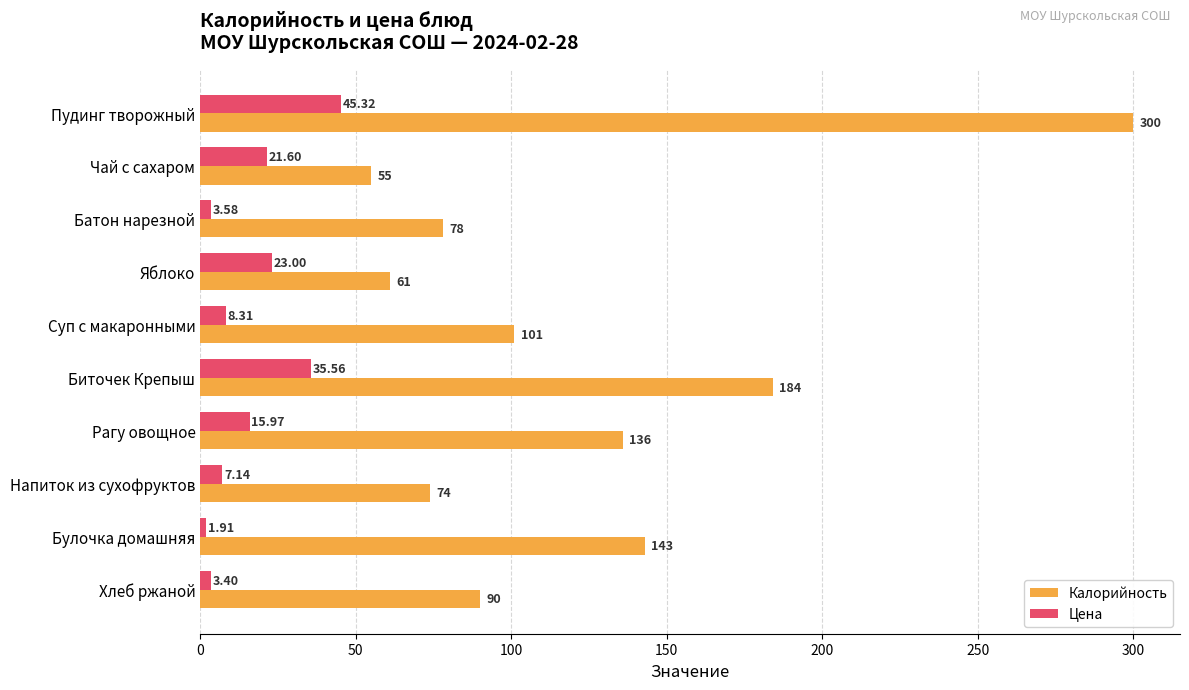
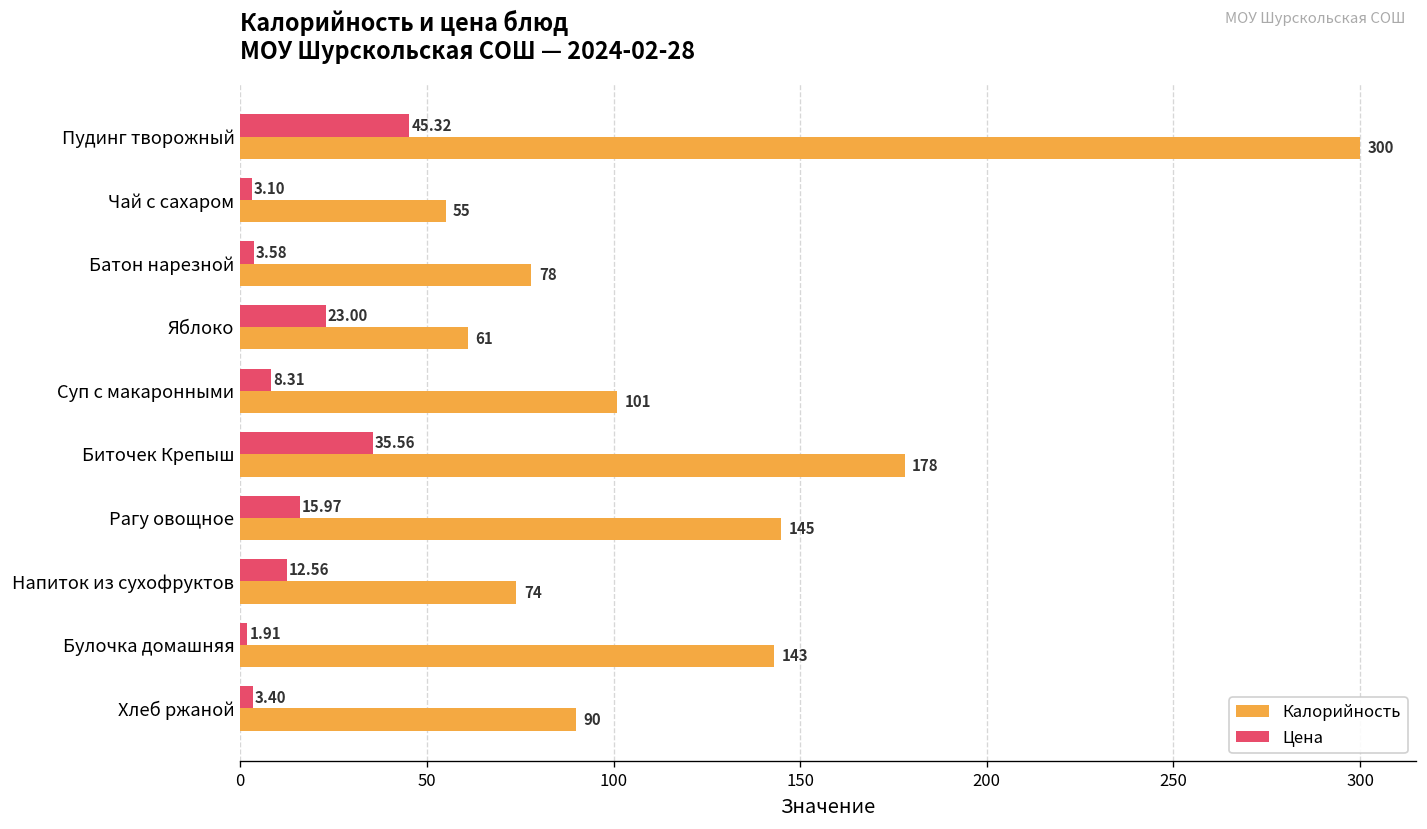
Цена, Чай с сахаром: 21.60 -> 3.10
Калорийность, Биточек Крепыш: 184 -> 178
Калорийность, Рагу овощное: 136 -> 145
Цена, Напиток из сухофруктов: 7.14 -> 12.56
